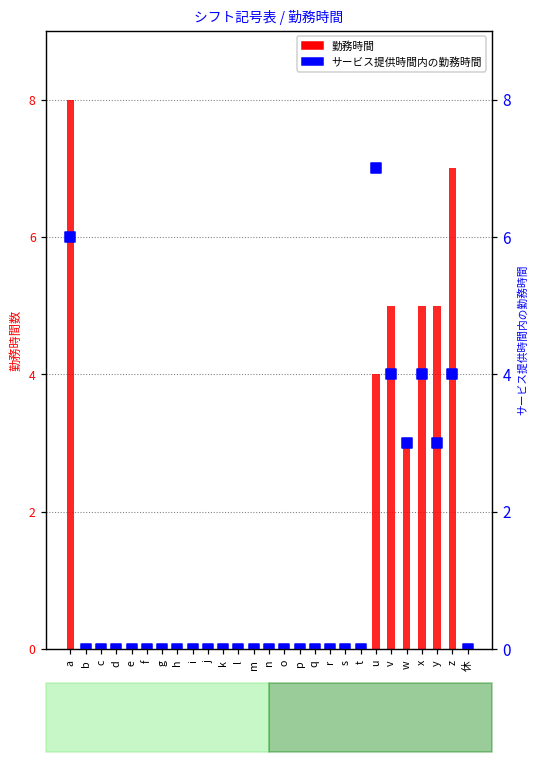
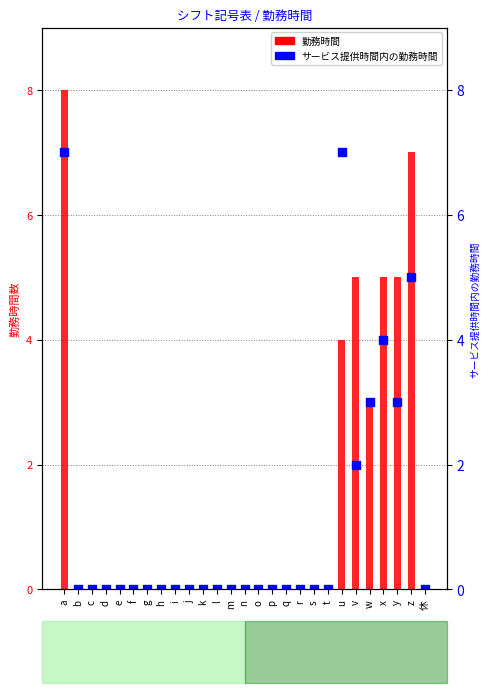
サービス提供時間内の勤務時間, a: 6 -> 7
サービス提供時間内の勤務時間, v: 4 -> 2
サービス提供時間内の勤務時間, z: 4 -> 5
